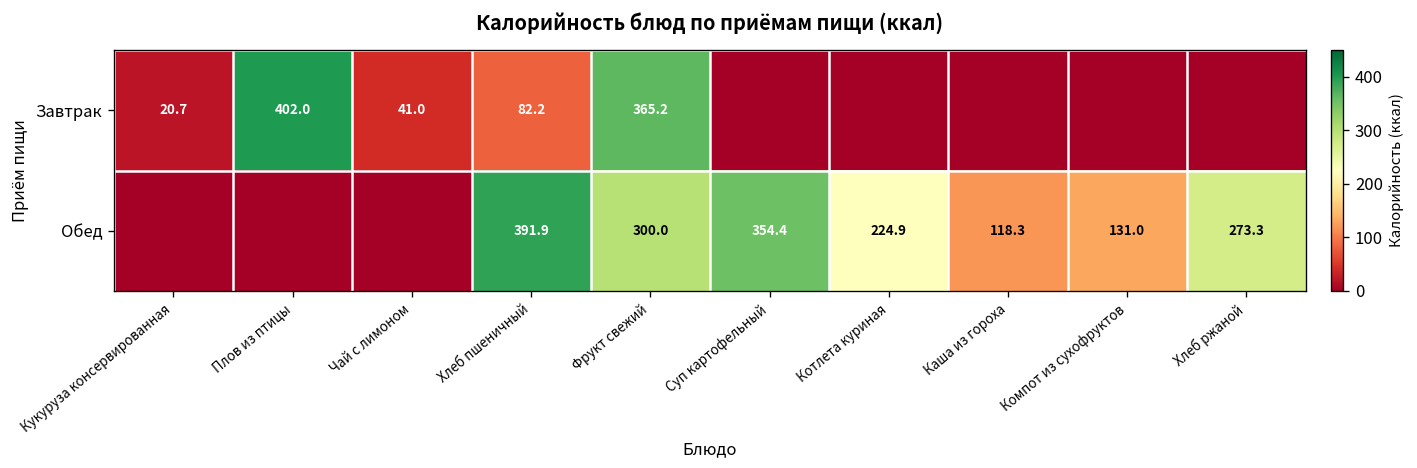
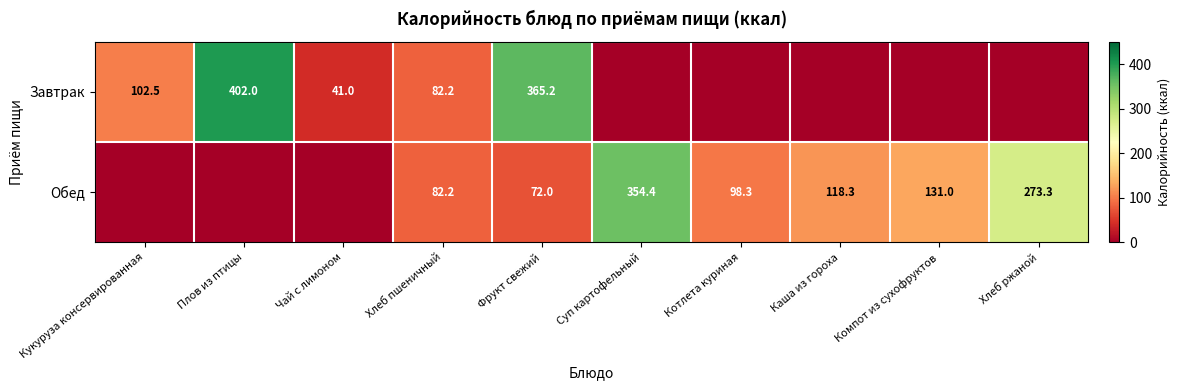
Завтрак, Кукуруза консервированная: 20.7 -> 102.5
Обед, Хлеб пшеничный: 391.9 -> 82.2
Обед, Фрукт свежий: 300.0 -> 72.0
Обед, Котлета куриная: 224.9 -> 98.3
